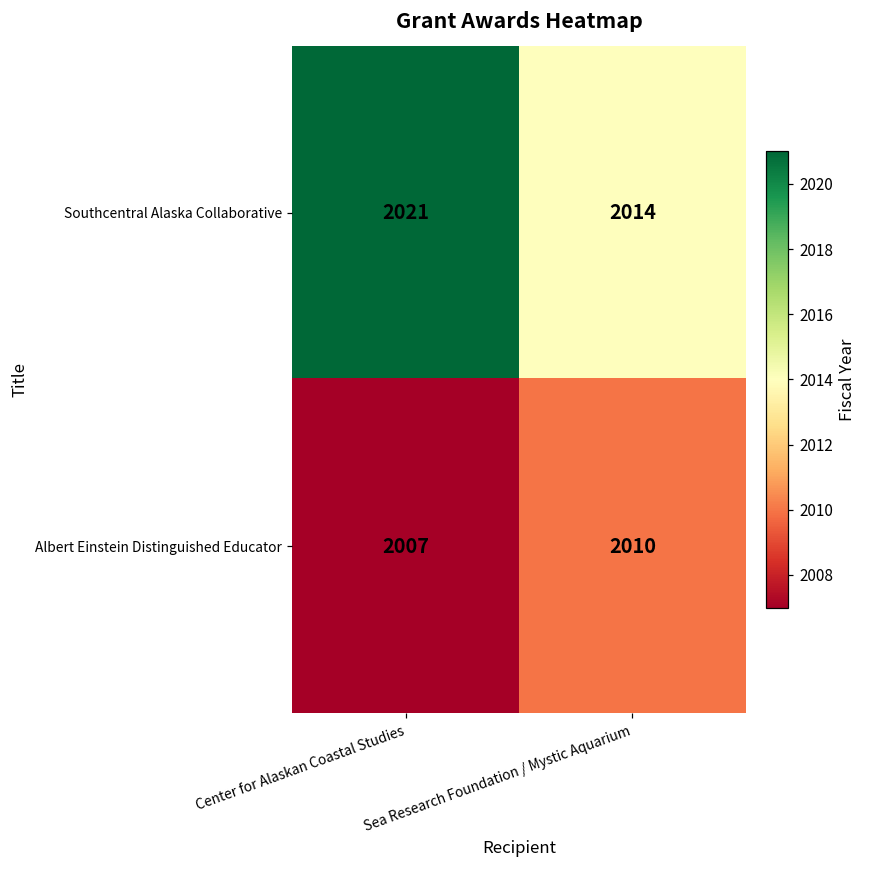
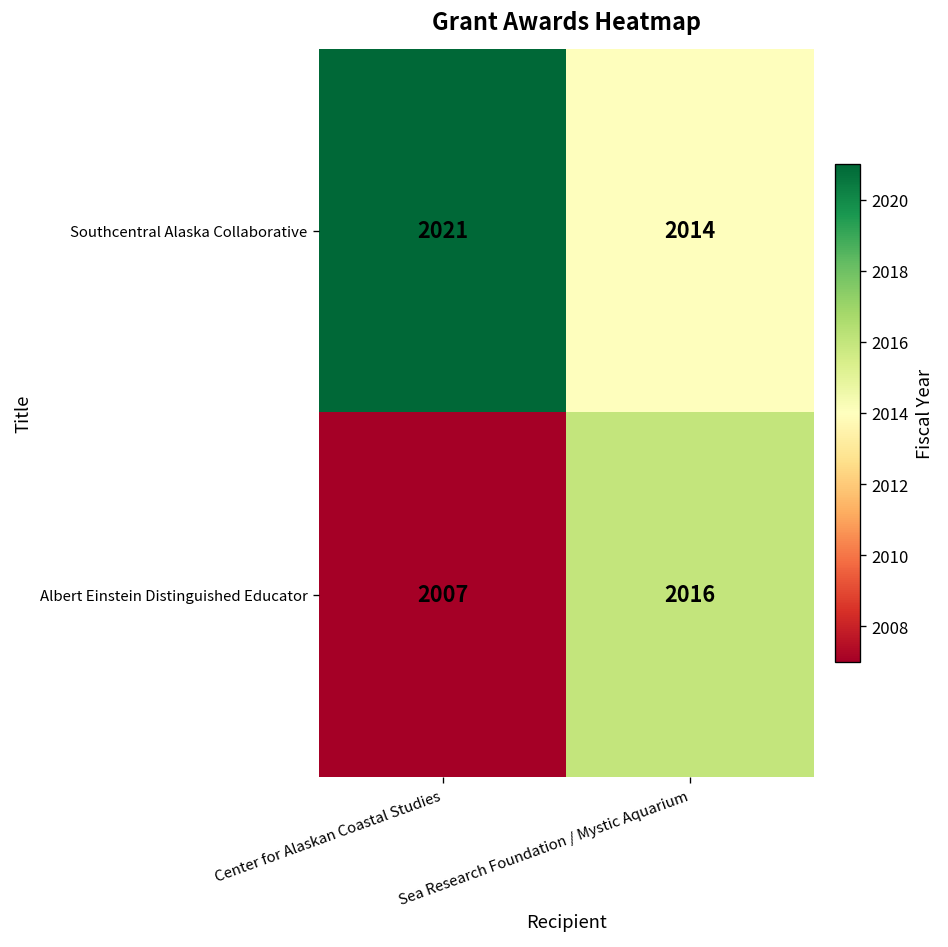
Albert Einstein Distinguished Educator, Sea Research Foundation / Mystic Aquarium: 2010 -> 2016
